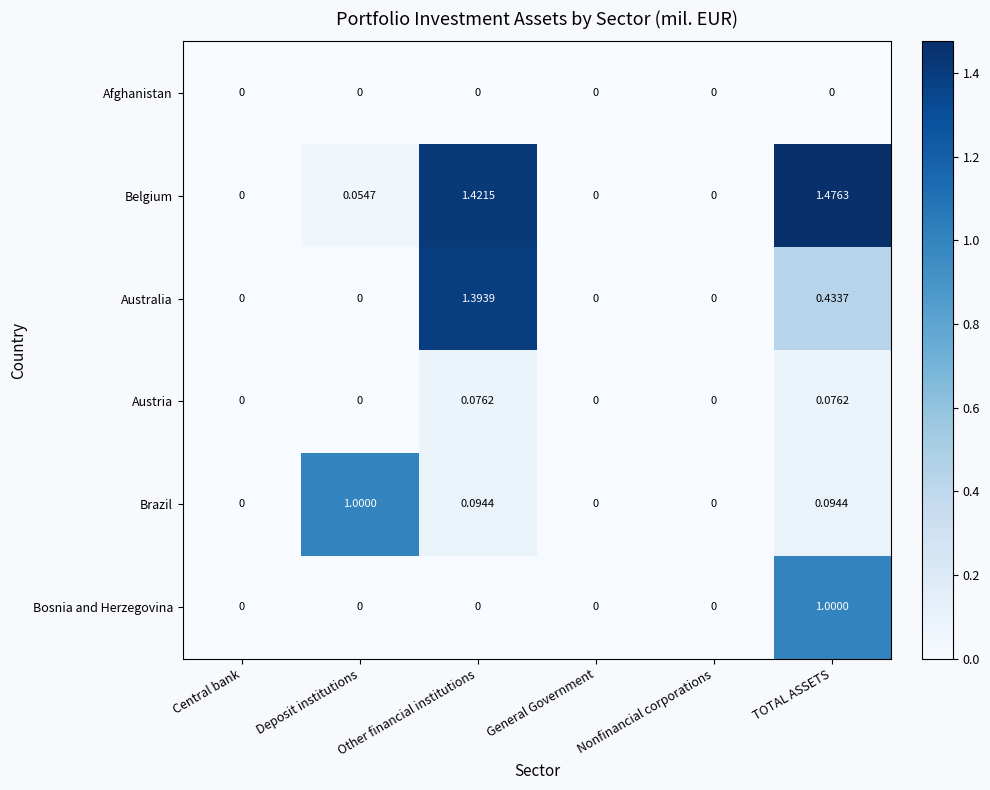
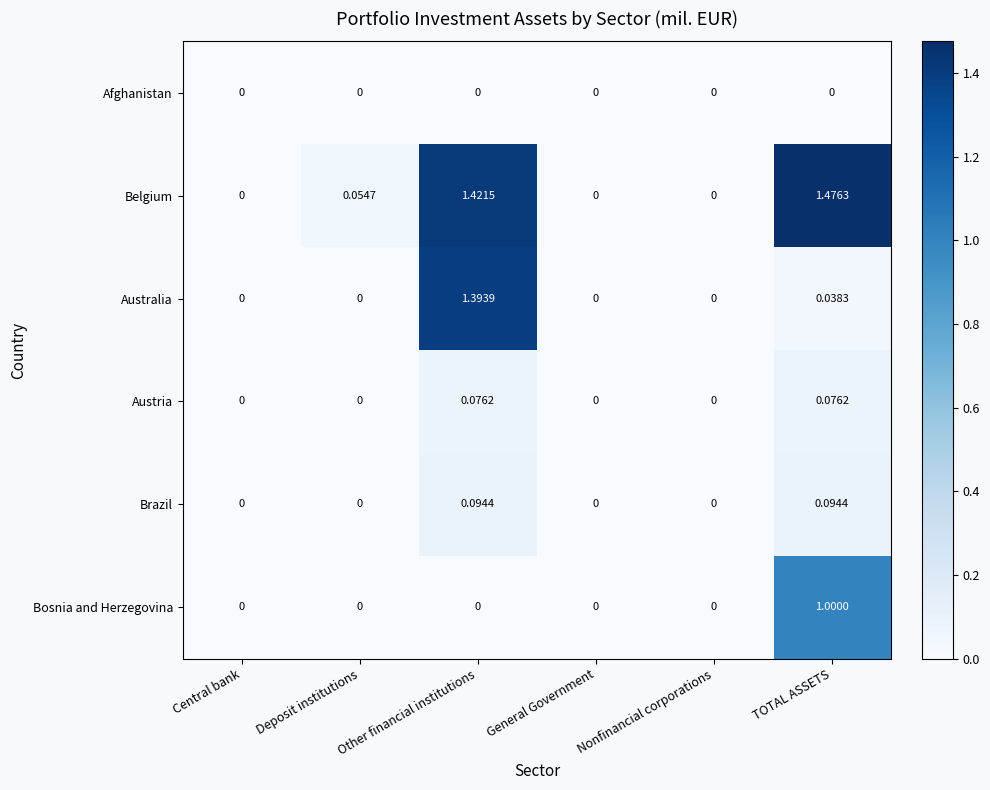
Australia, TOTAL ASSETS: 0.4337 -> 0.0383
Brazil, Deposit institutions: 1.0000 -> 0
